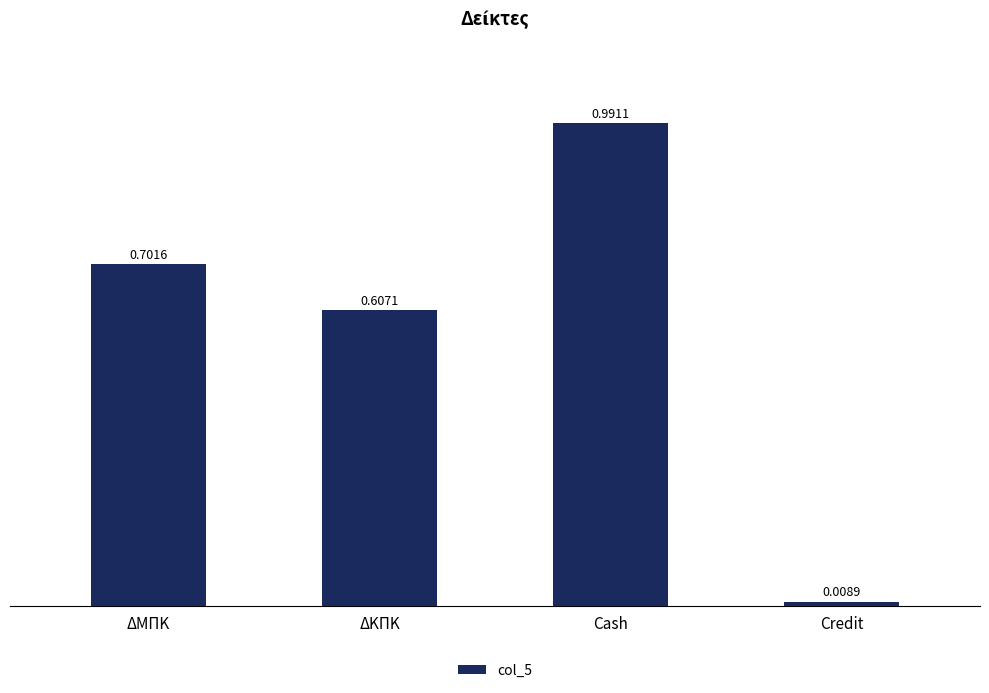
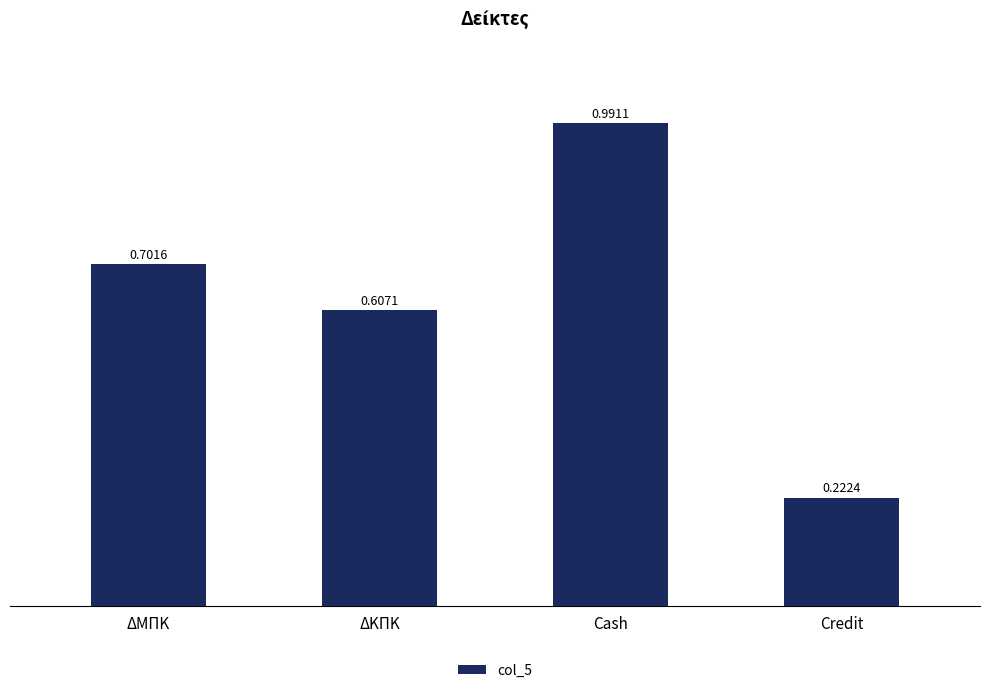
Credit: 0.0089 -> 0.2224
